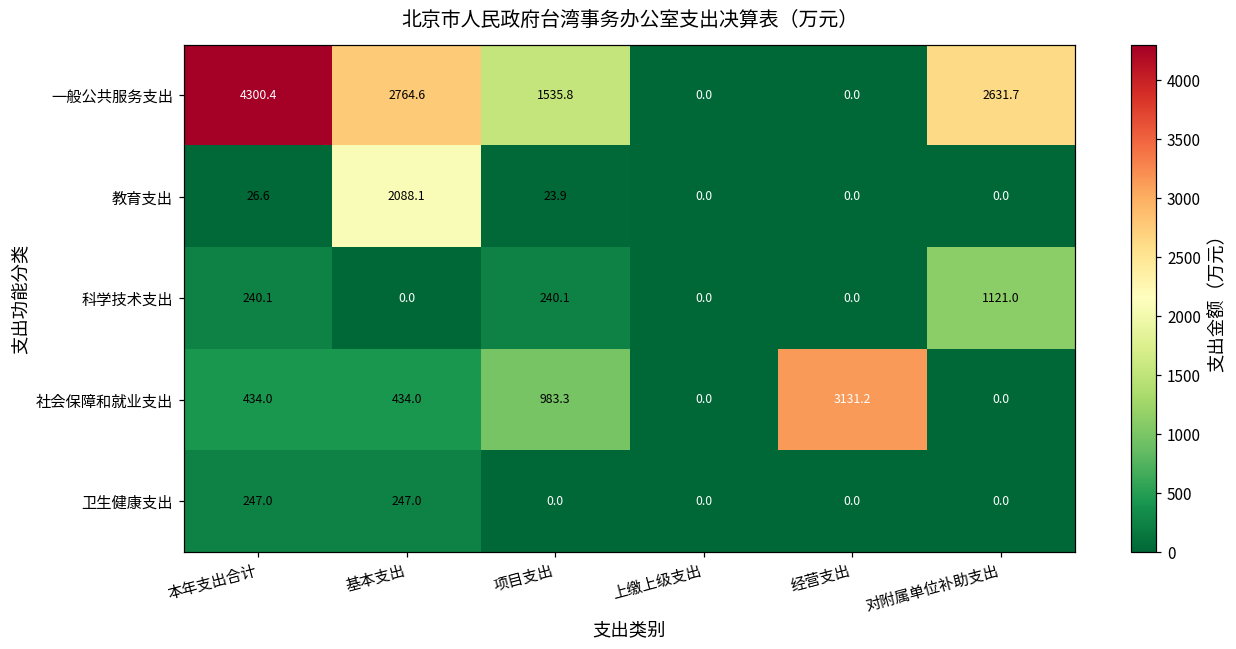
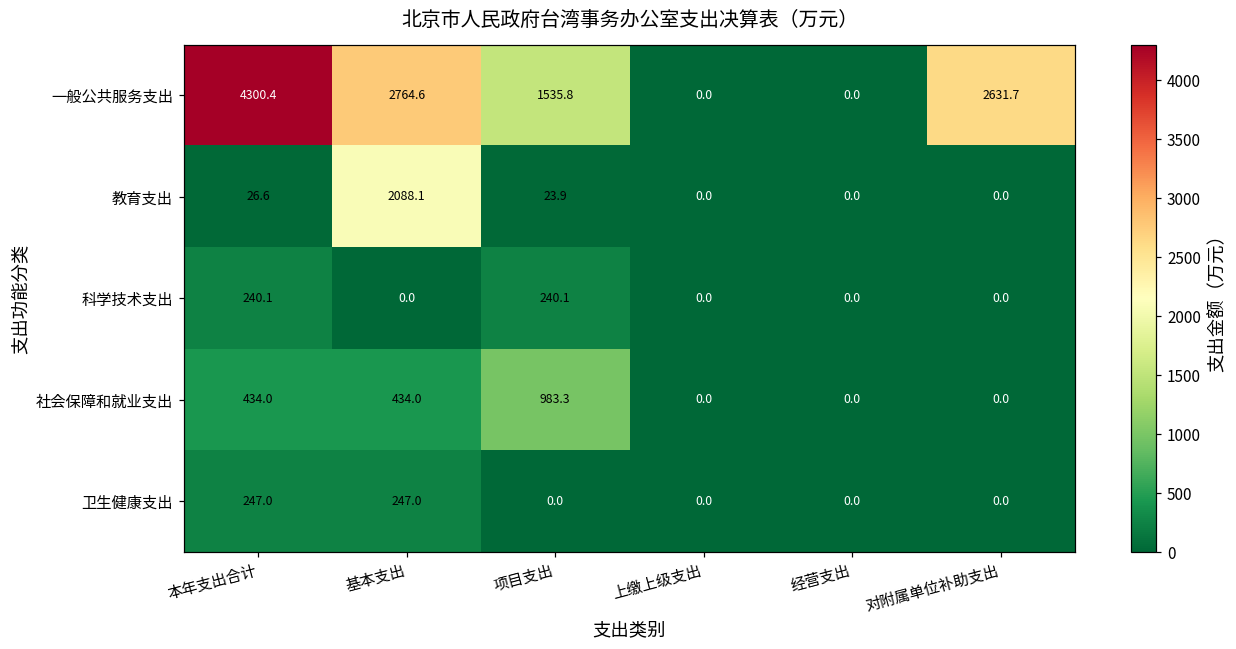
科学技术支出, 对附属单位补助支出: 1121.0 -> 0.0
社会保障和就业支出, 经营支出: 3131.2 -> 0.0
